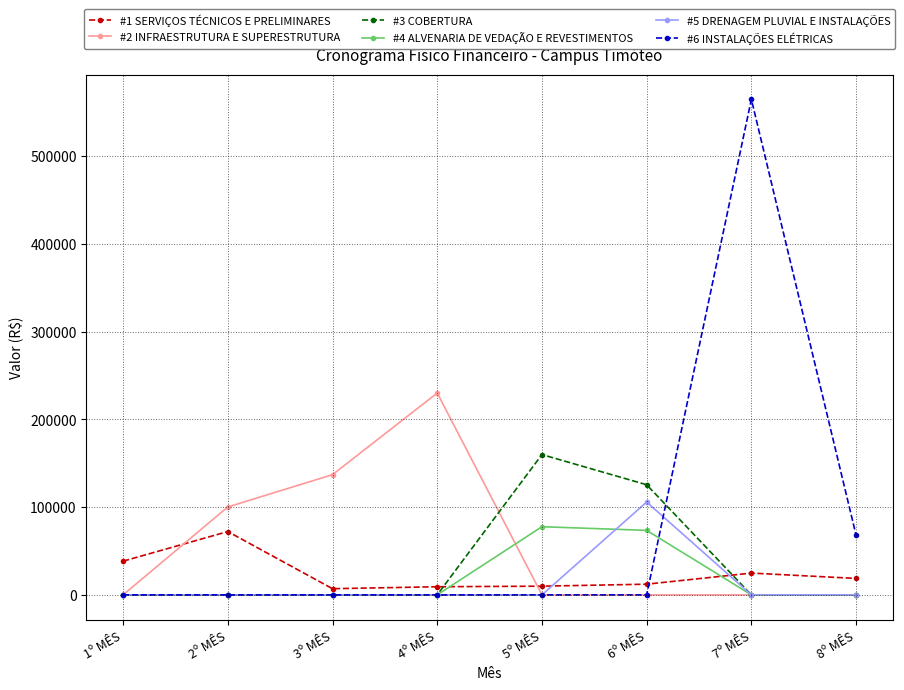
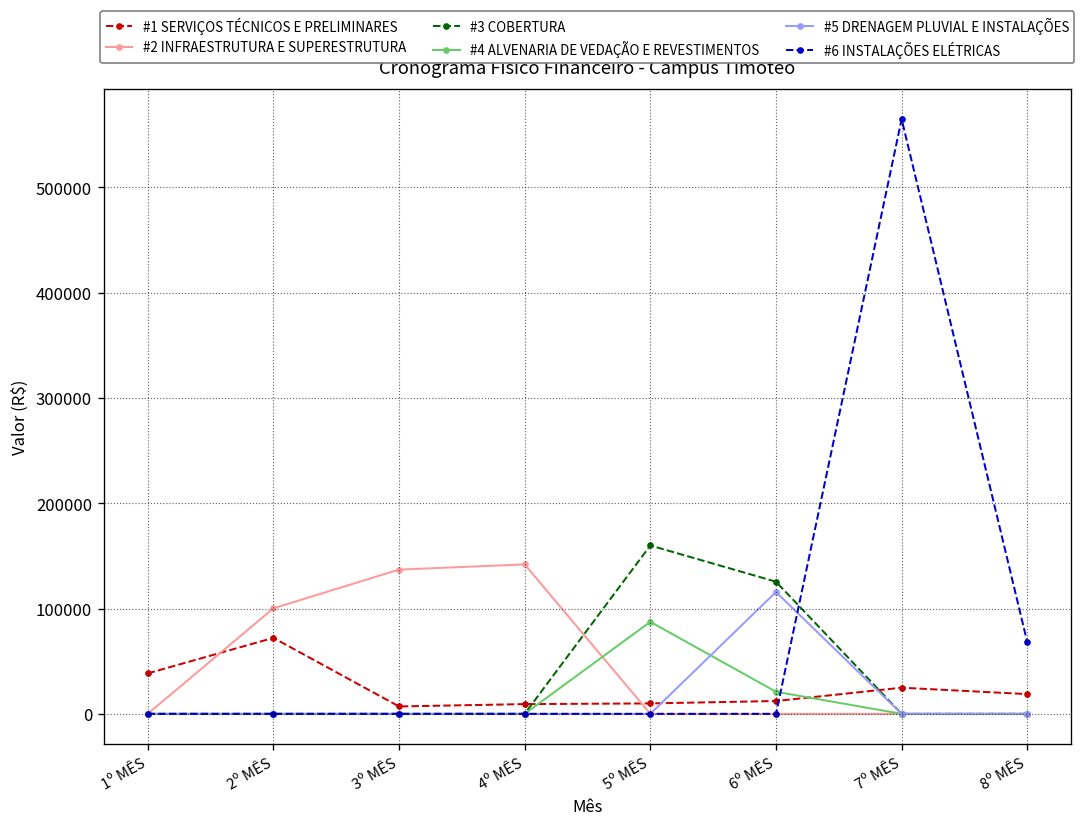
#2 INFRAESTRUTURA E SUPERESTRUTURA, 4º MÊS: 230000 -> 140000
#4 ALVENARIA DE VEDAÇÃO E REVESTIMENTOS, 5º MÊS: 80000 -> 90000
#4 ALVENARIA DE VEDAÇÃO E REVESTIMENTOS, 6º MÊS: 70000 -> 20000
#5 DRENAGEM PLUVIAL E INSTALAÇÕES, 6º MÊS: 110000 -> 120000
